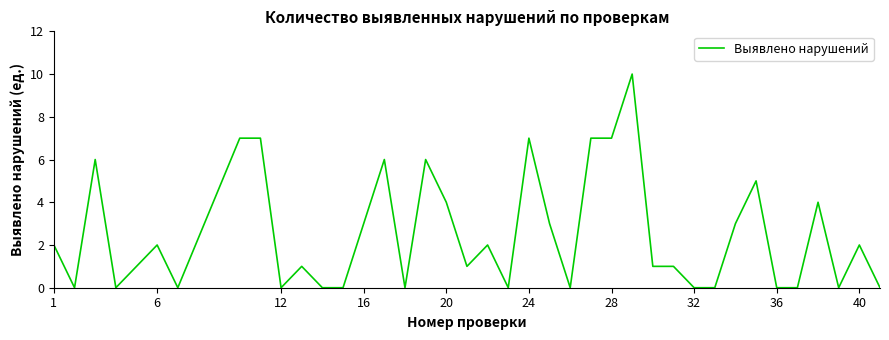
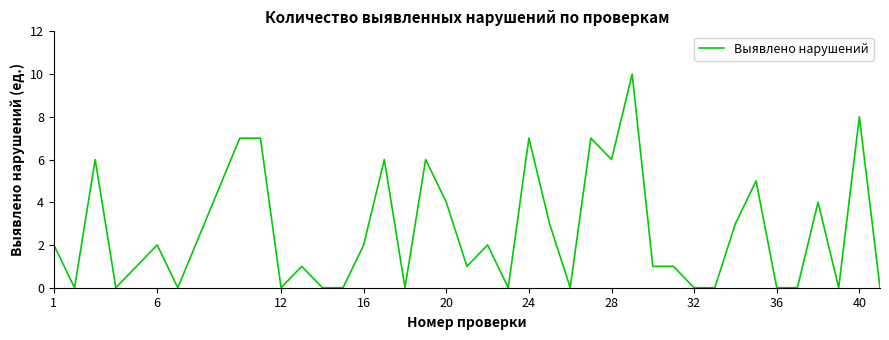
16: 3 -> 2
28: 7 -> 6
40: 2 -> 8
